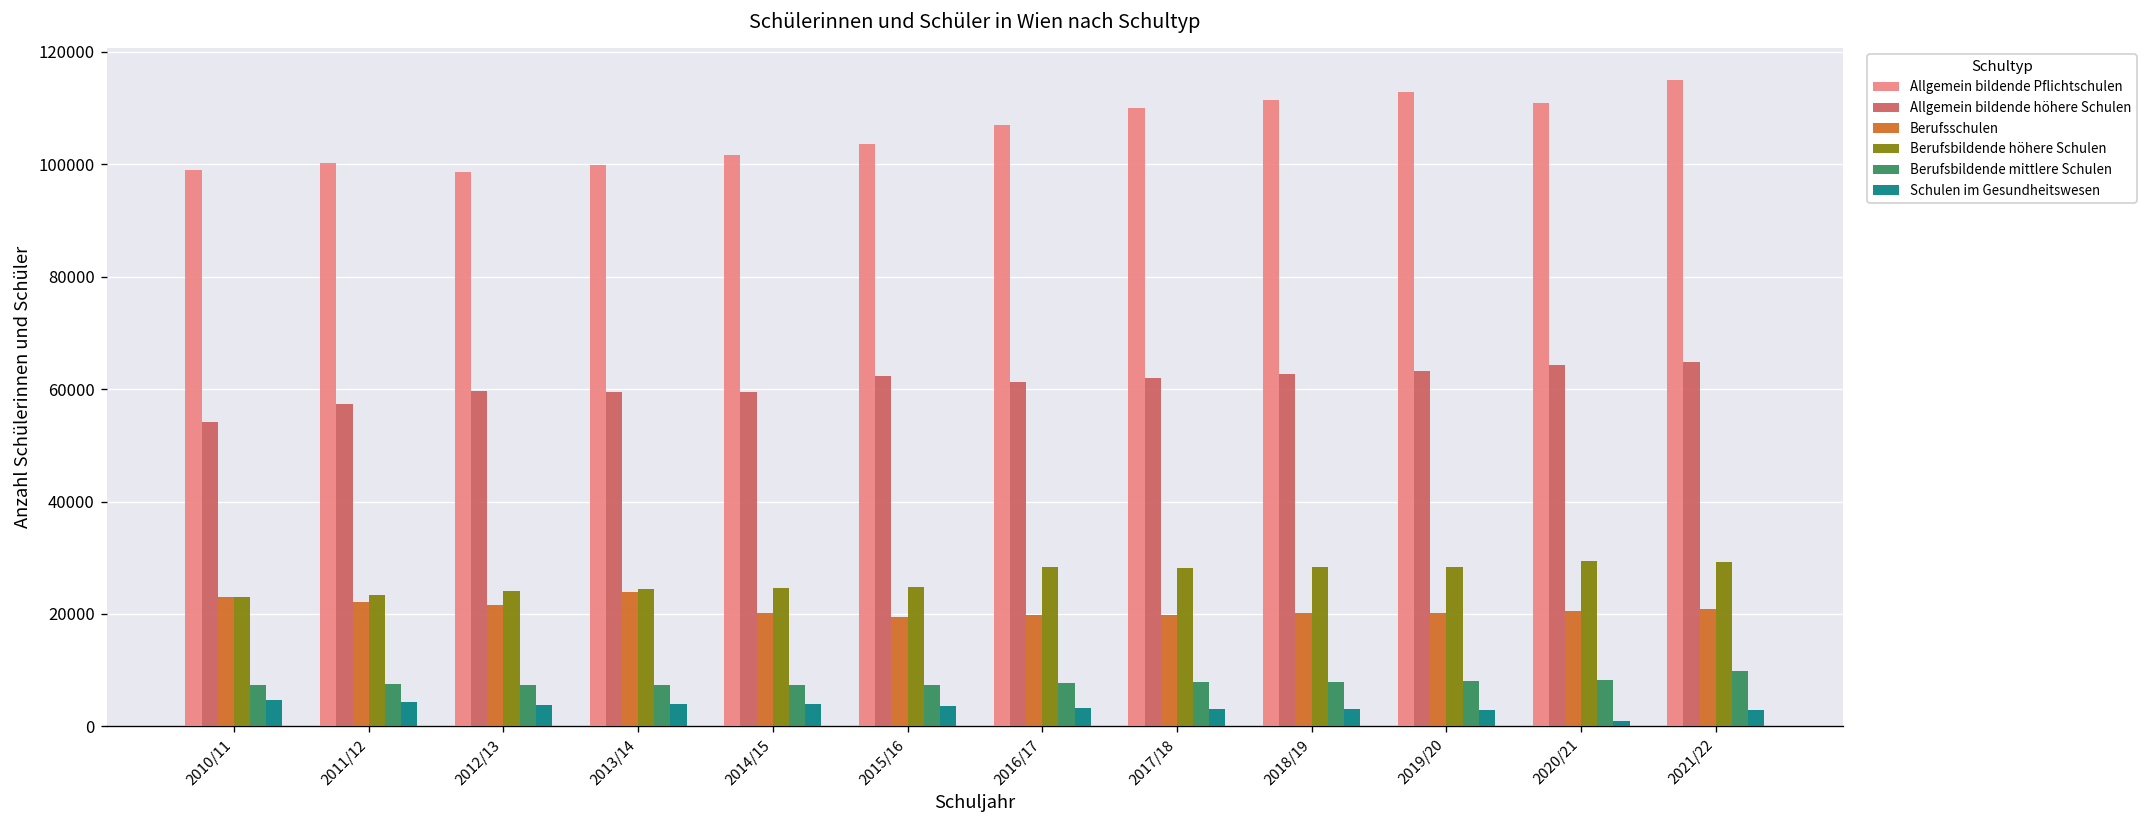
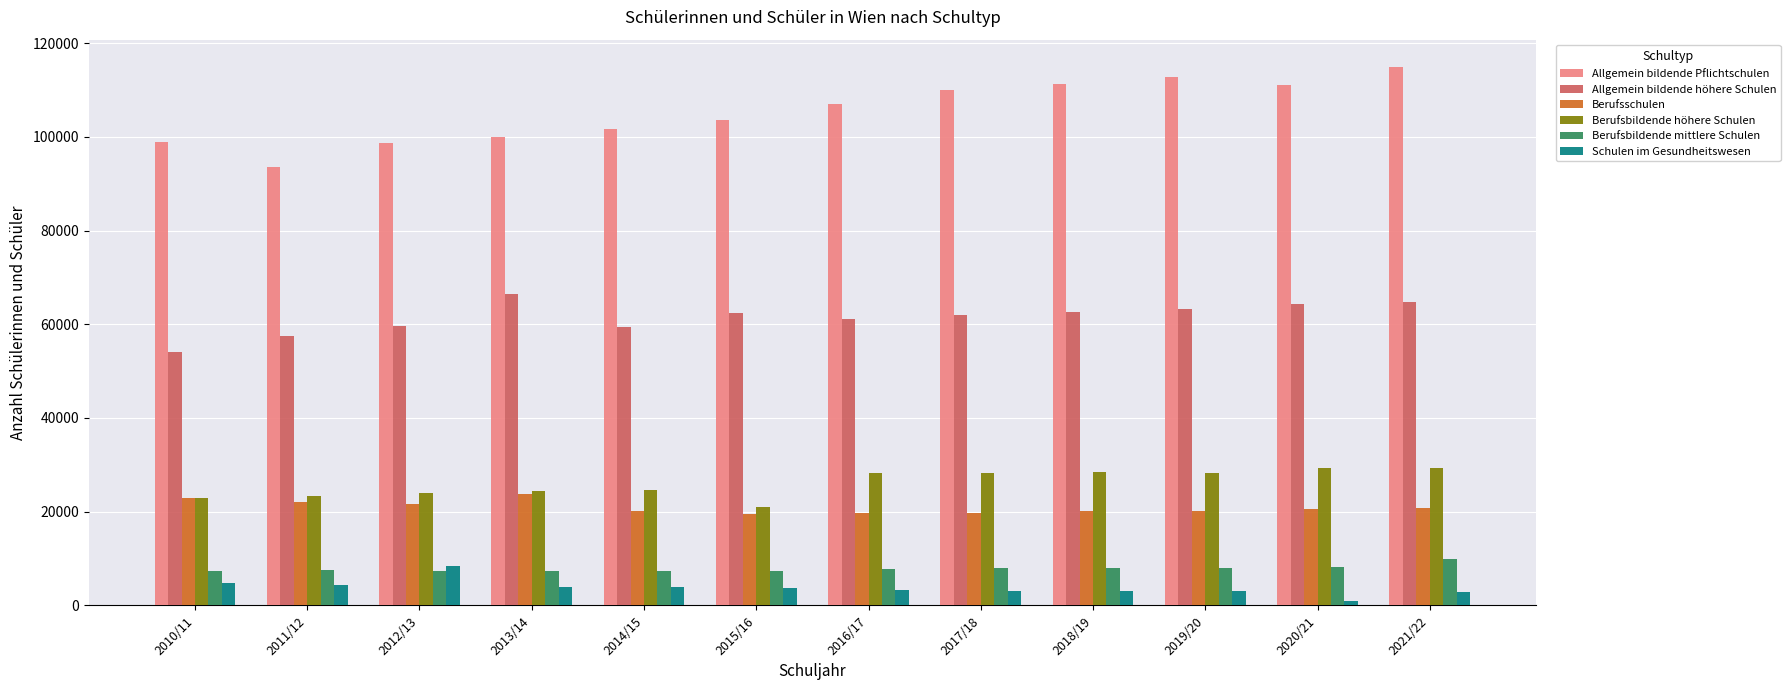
Allgemein bildende Pflichtschulen, 2011/12: 100000 -> 94000
Schulen im Gesundheitswesen, 2012/13: 4000 -> 8000
Allgemein bildende höhere Schulen, 2013/14: 60000 -> 66000
Berufsbildende höhere Schulen, 2015/16: 25000 -> 21000
